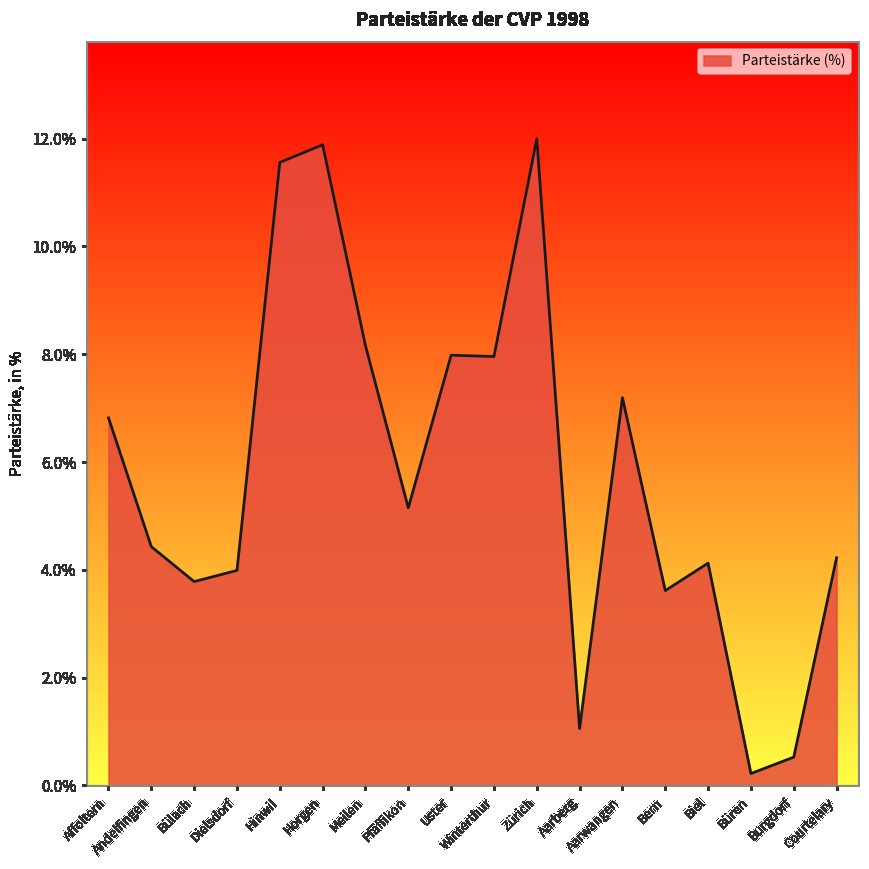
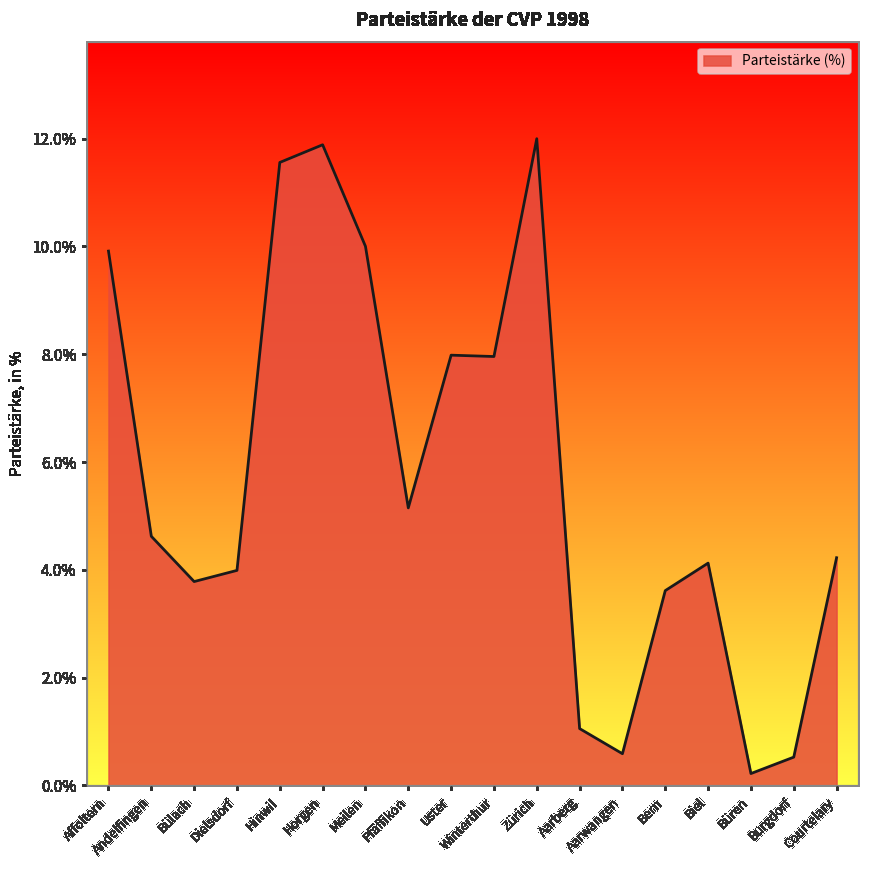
Affoltern: 6.8% -> 9.9%
Andelfingen: 4.4% -> 4.6%
Meilen: 8.2% -> 10.0%
Aarwangen: 7.2% -> 0.6%
